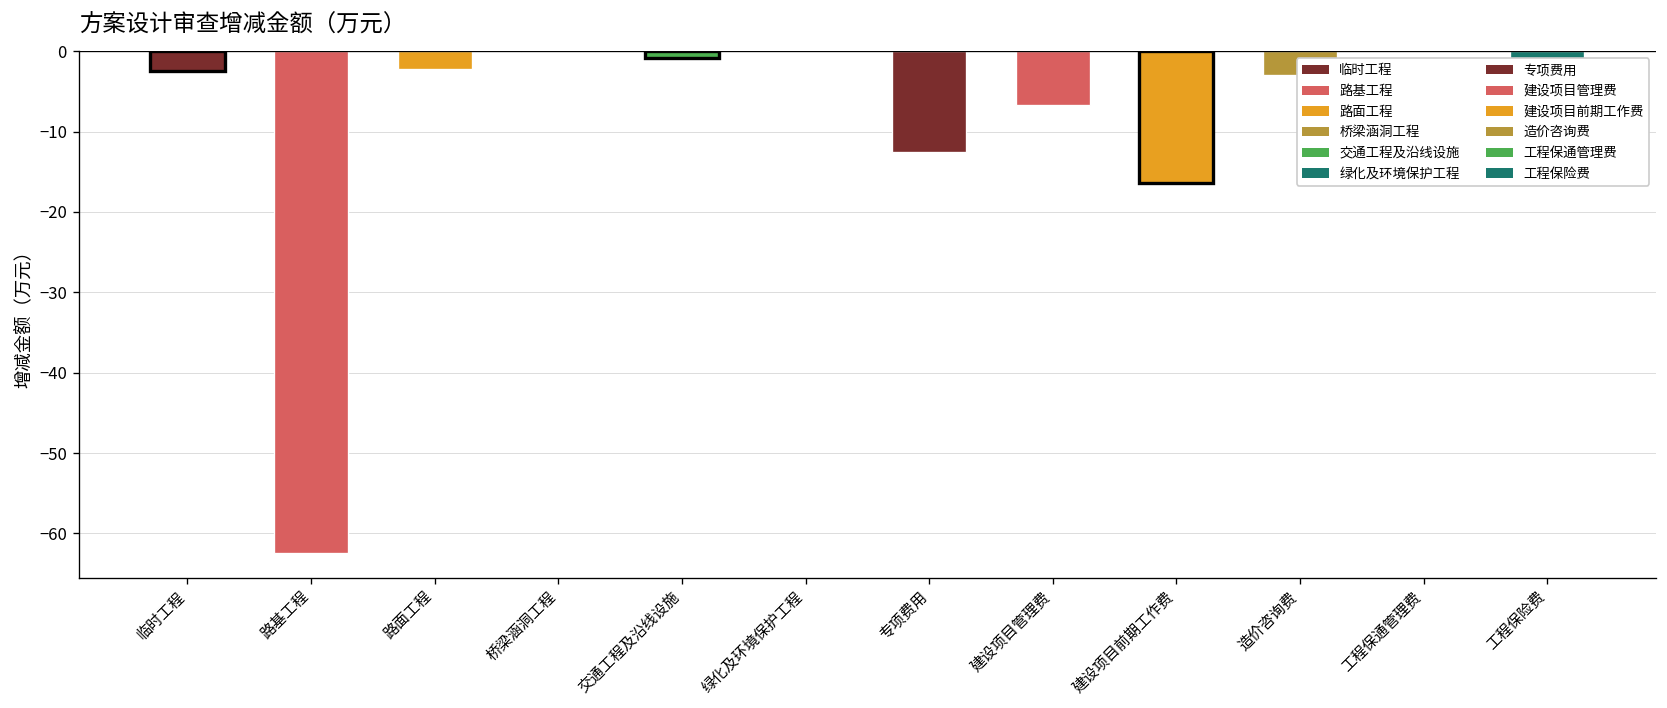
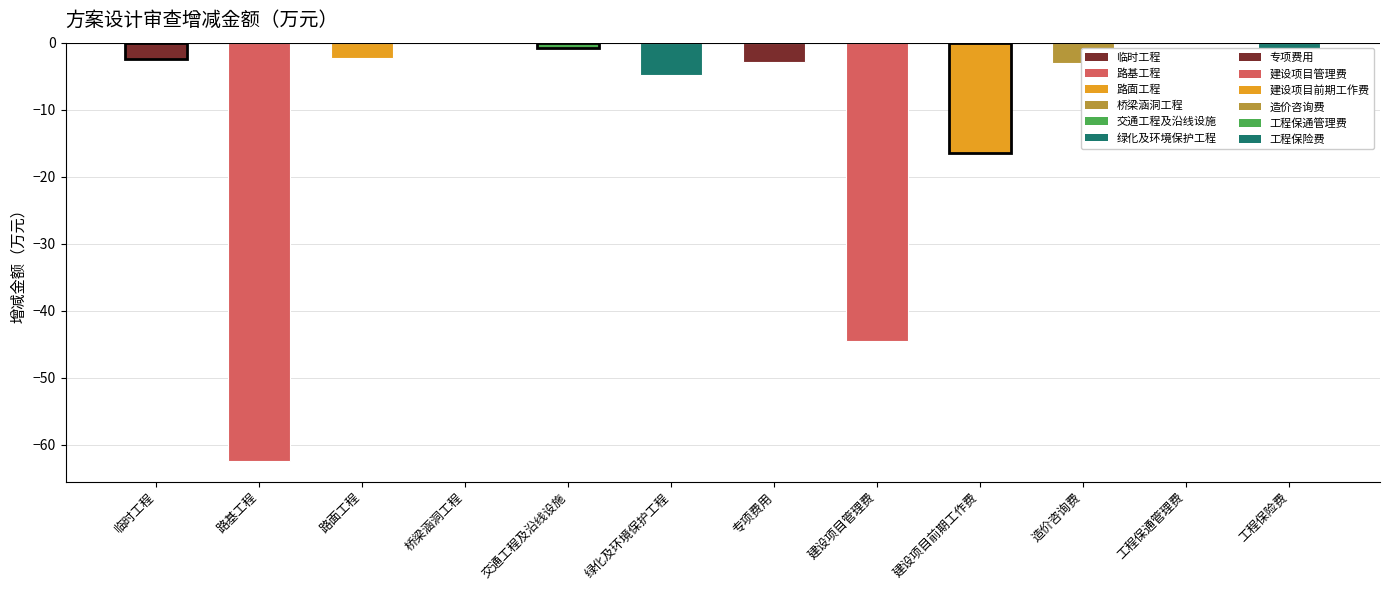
绿化及环境保护工程: 0 -> -5
专项费用: -13 -> -3
建设项目管理费: -7 -> -45
